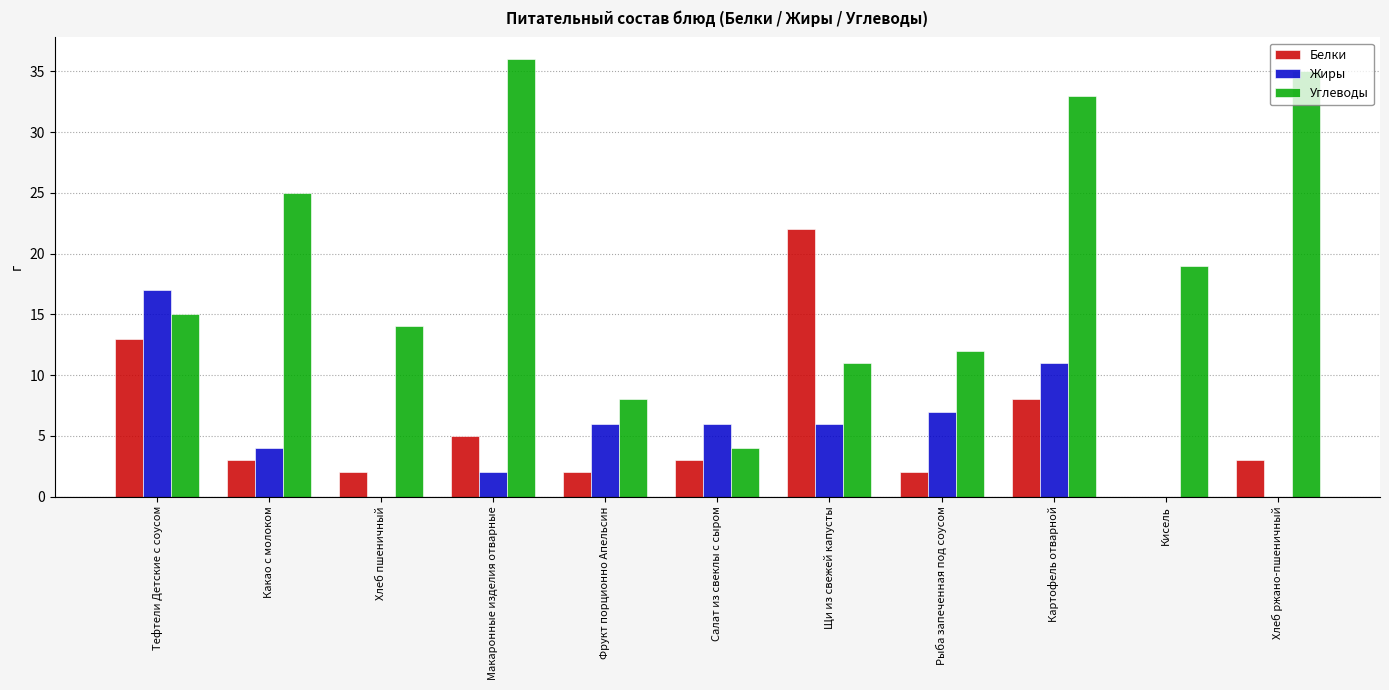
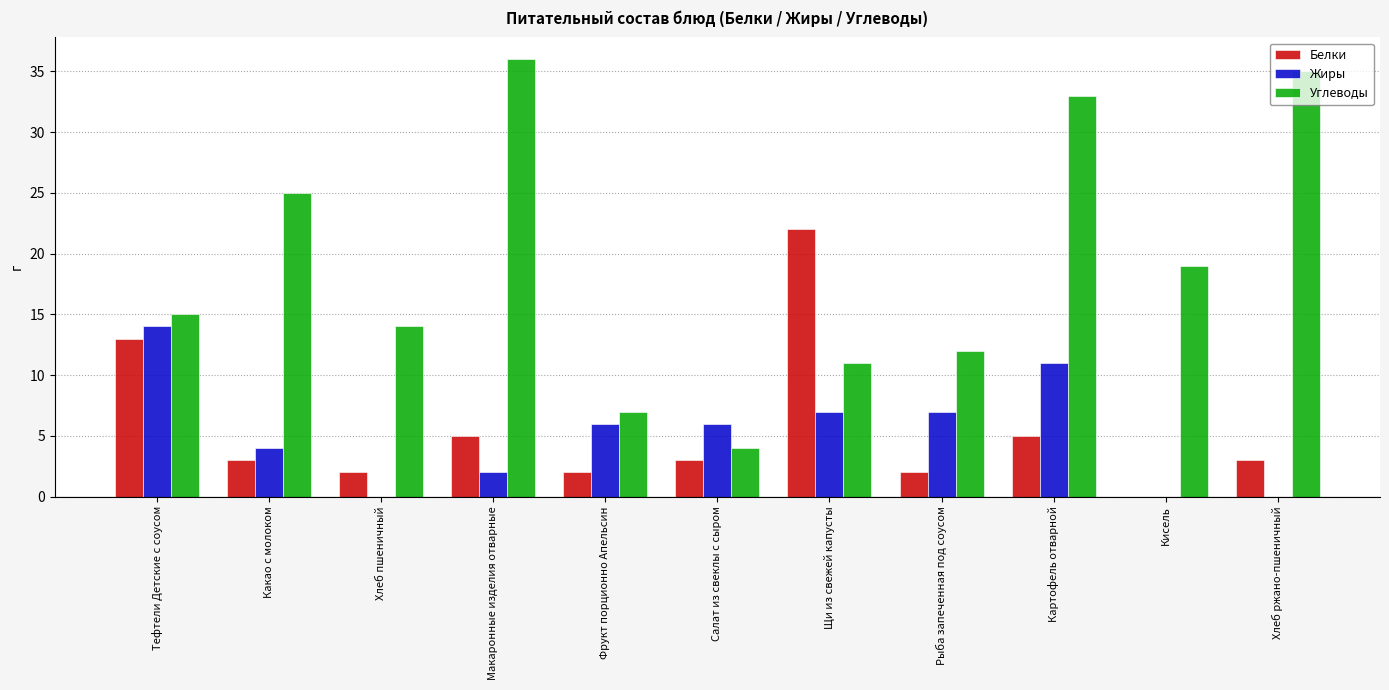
Жиры, Тефтели Детские с соусом: 17 -> 14
Углеводы, Фрукт порционно Апельсин: 8 -> 7
Жиры, Щи из свежей капусты: 6 -> 7
Белки, Картофель отварной: 8 -> 5
